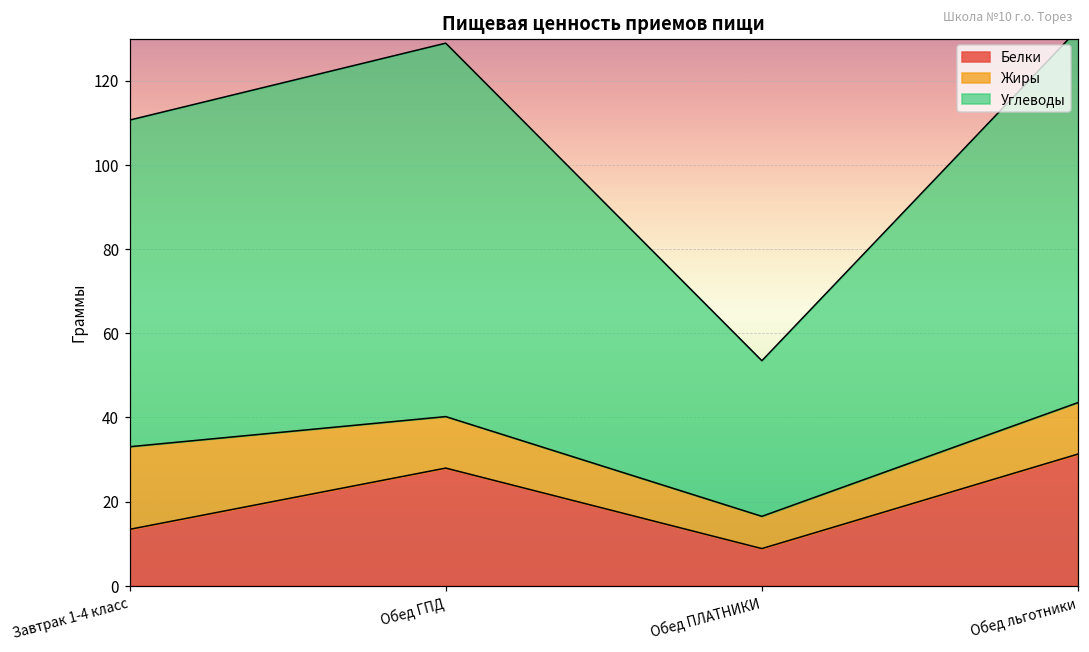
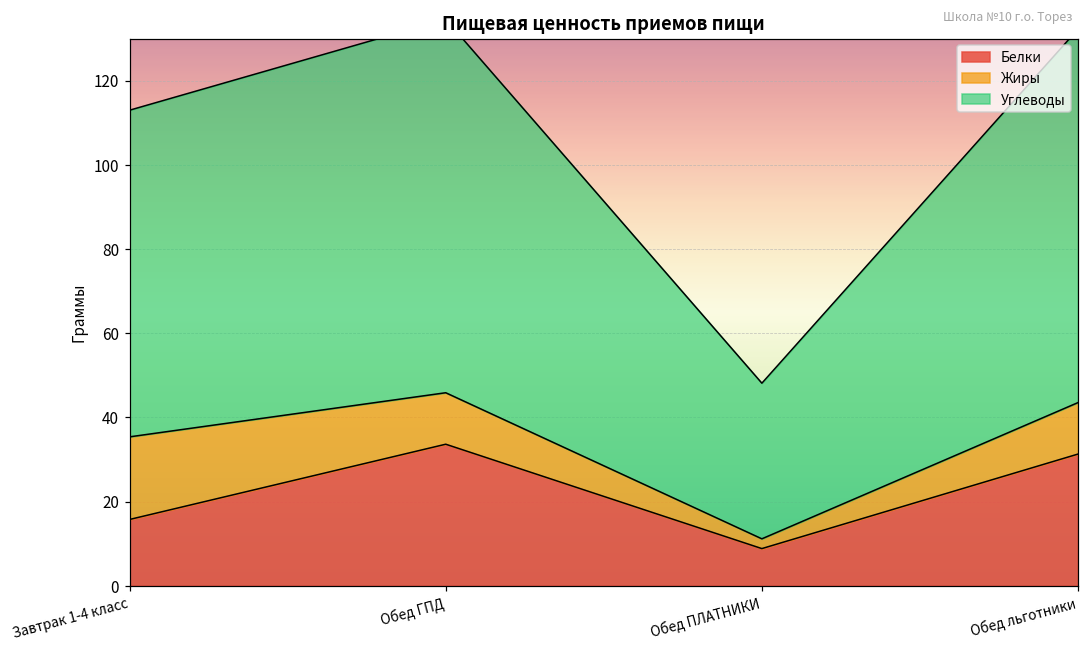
Белки, Завтрак 1-4 класс: 13 -> 16
Белки, Обед ГПД: 28 -> 34
Жиры, Обед ПЛАТНИКИ: 8 -> 2
